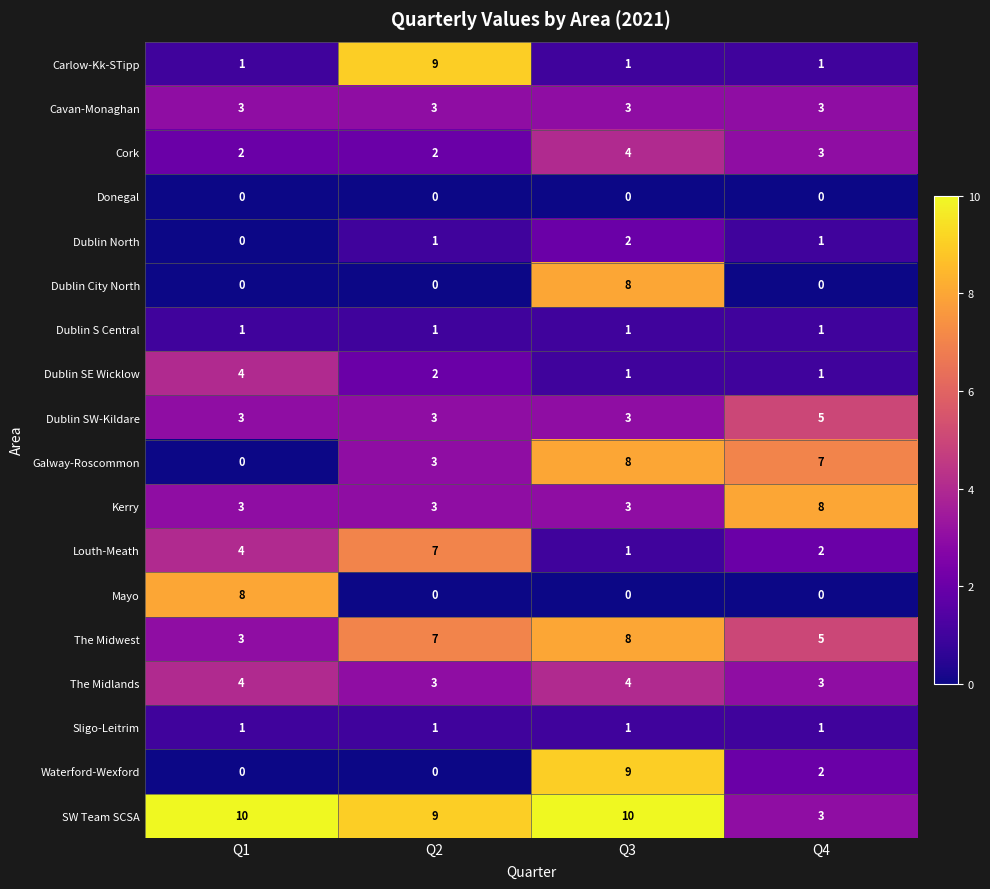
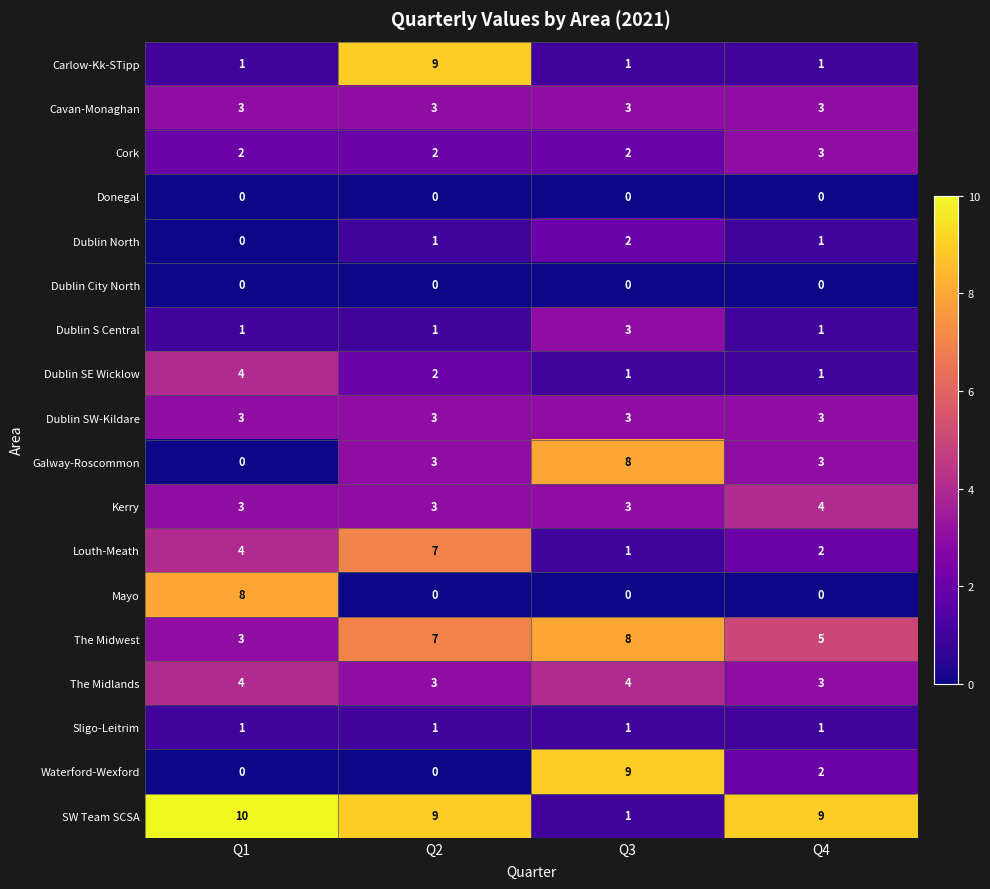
Cork, Q3: 4 -> 2
Dublin City North, Q3: 8 -> 0
Dublin S Central, Q3: 1 -> 3
Dublin SW-Kildare, Q4: 5 -> 3
Galway-Roscommon, Q4: 7 -> 3
Kerry, Q4: 8 -> 4
SW Team SCSA, Q3: 10 -> 1
SW Team SCSA, Q4: 3 -> 9
